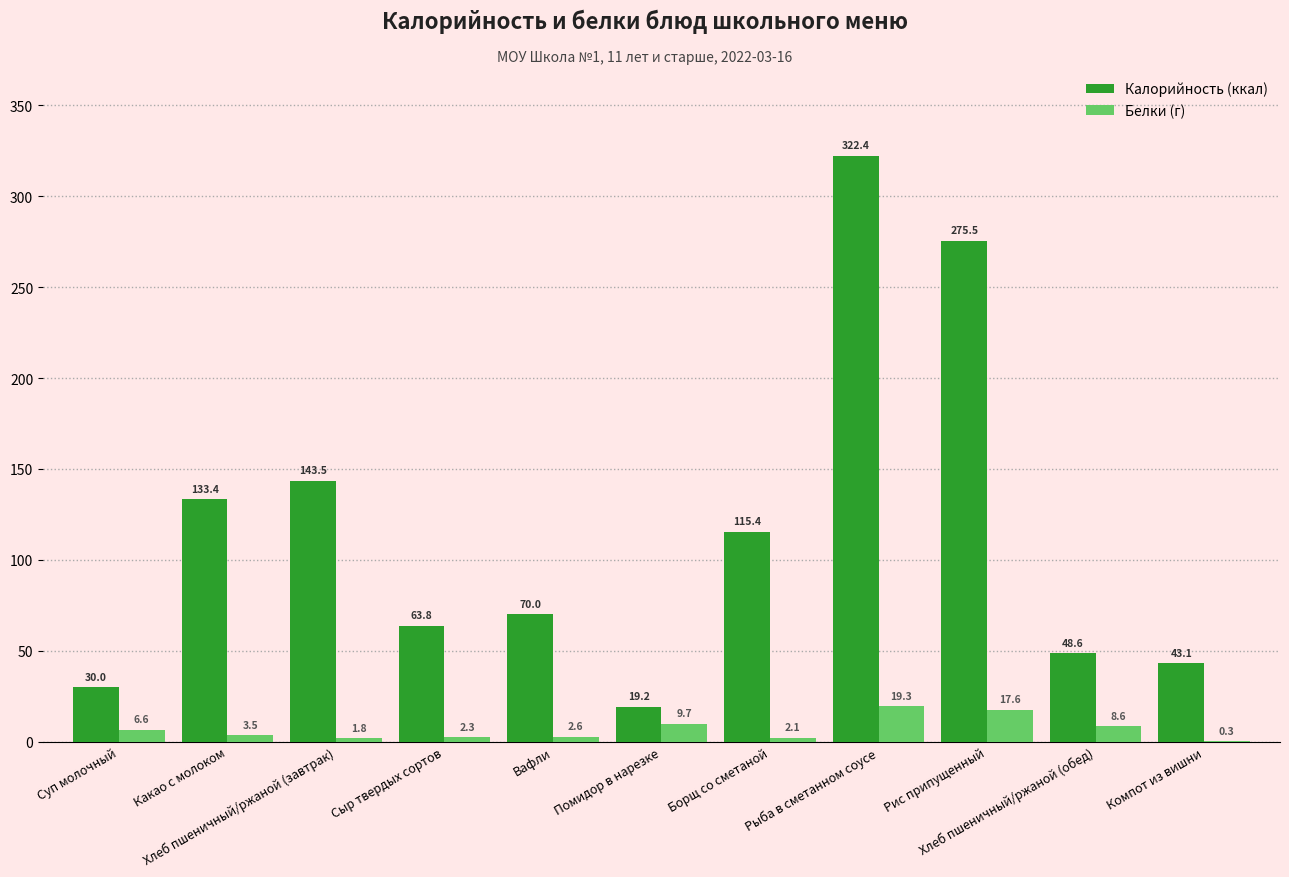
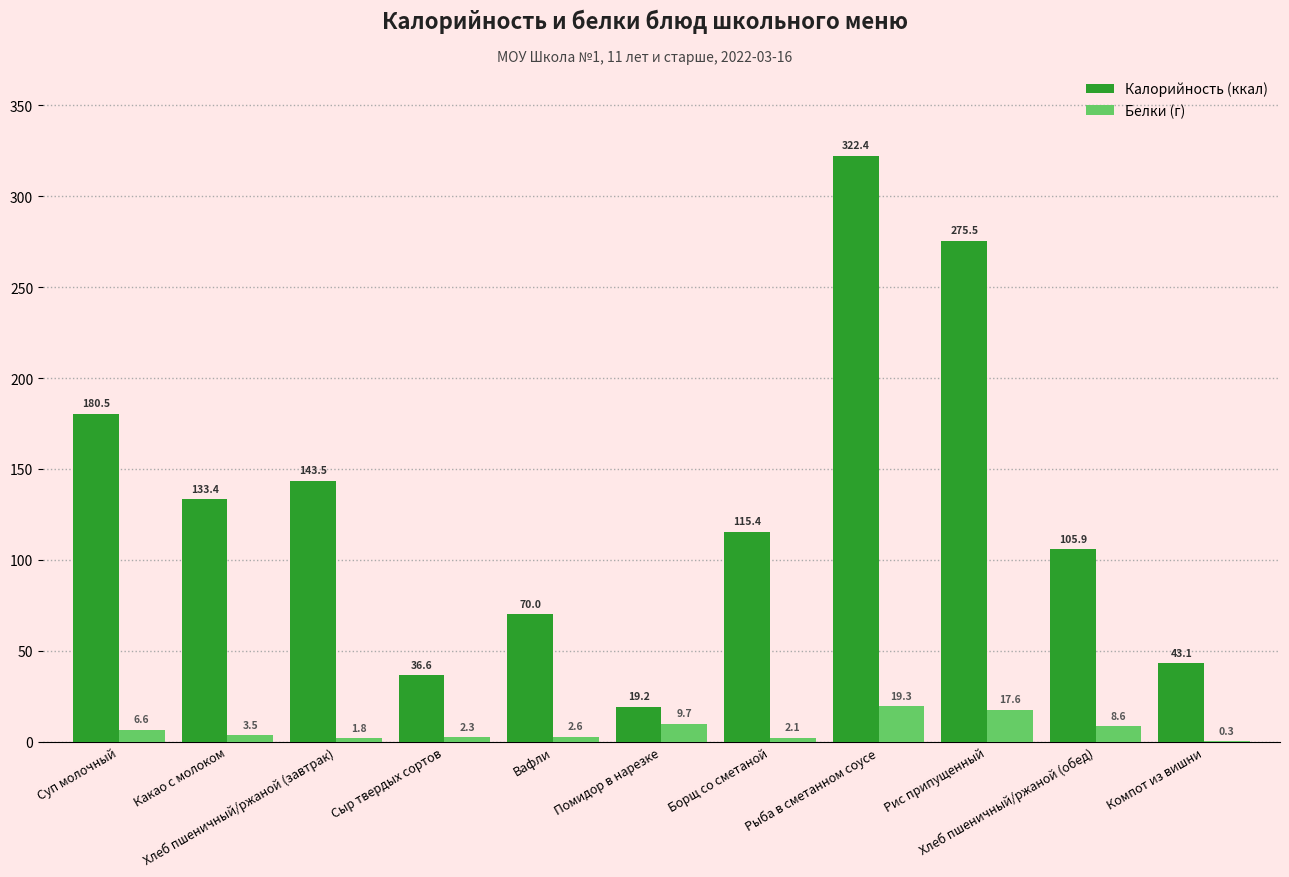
Калорийность (ккал), Суп молочный: 30.0 -> 180.5
Калорийность (ккал), Сыр твердых сортов: 63.8 -> 36.6
Калорийность (ккал), Хлеб пшеничный/ржаной (обед): 48.6 -> 105.9
